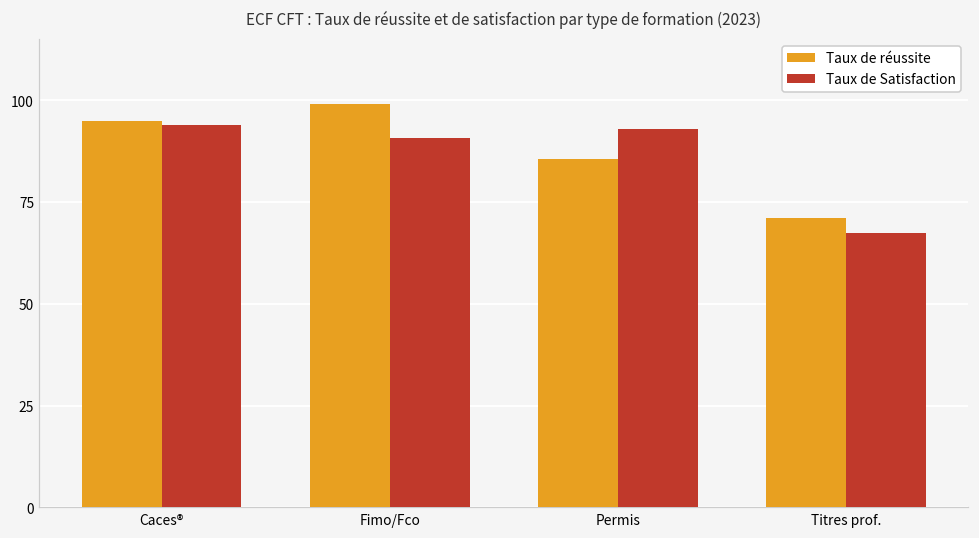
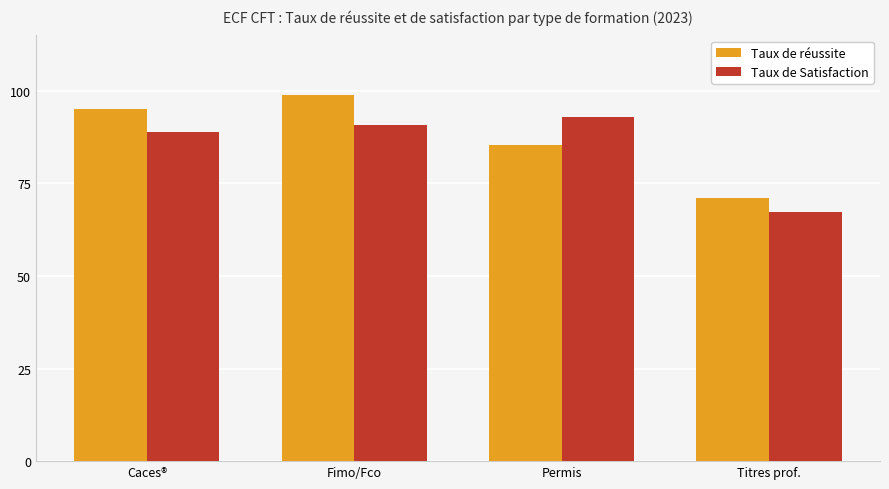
Taux de Satisfaction, Caces®: 94 -> 89
